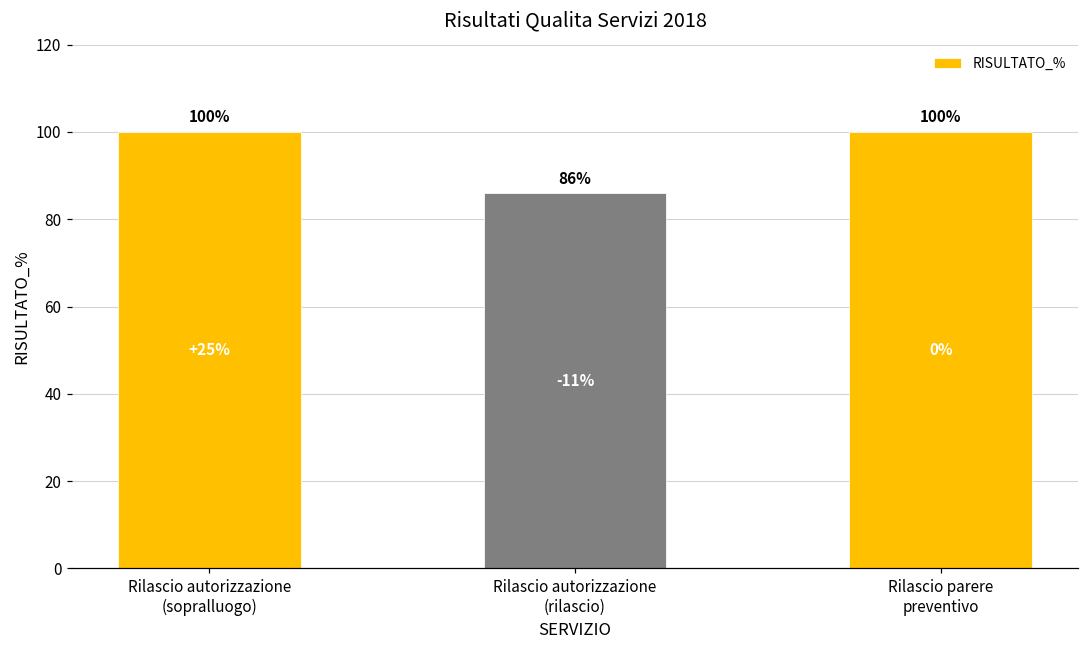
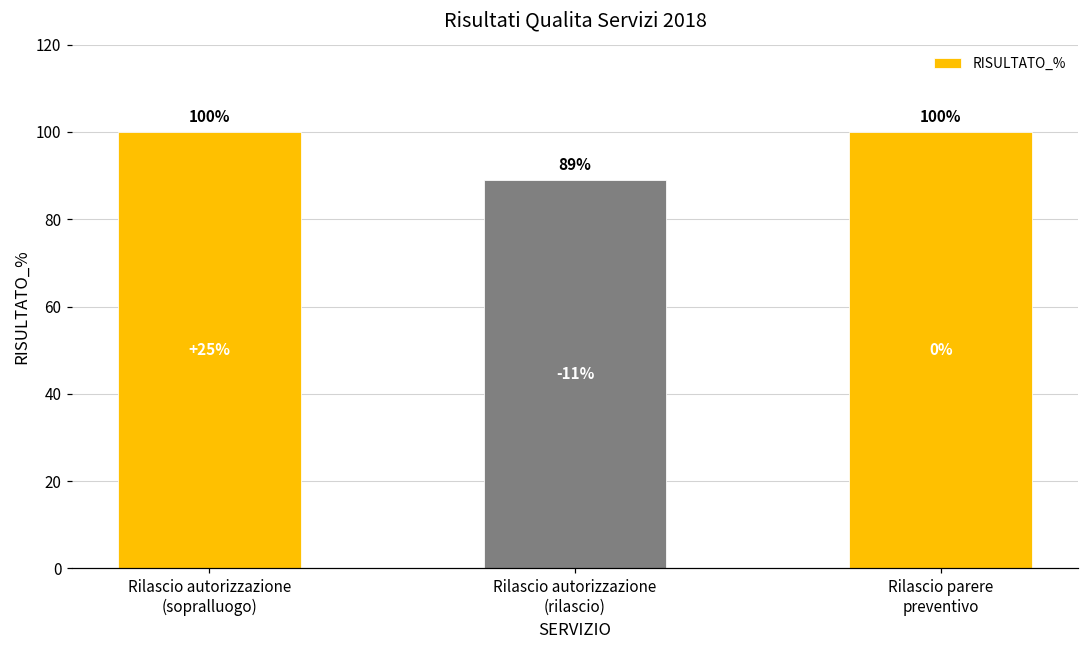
Rilascio autorizzazione (rilascio): 86% -> 89%
